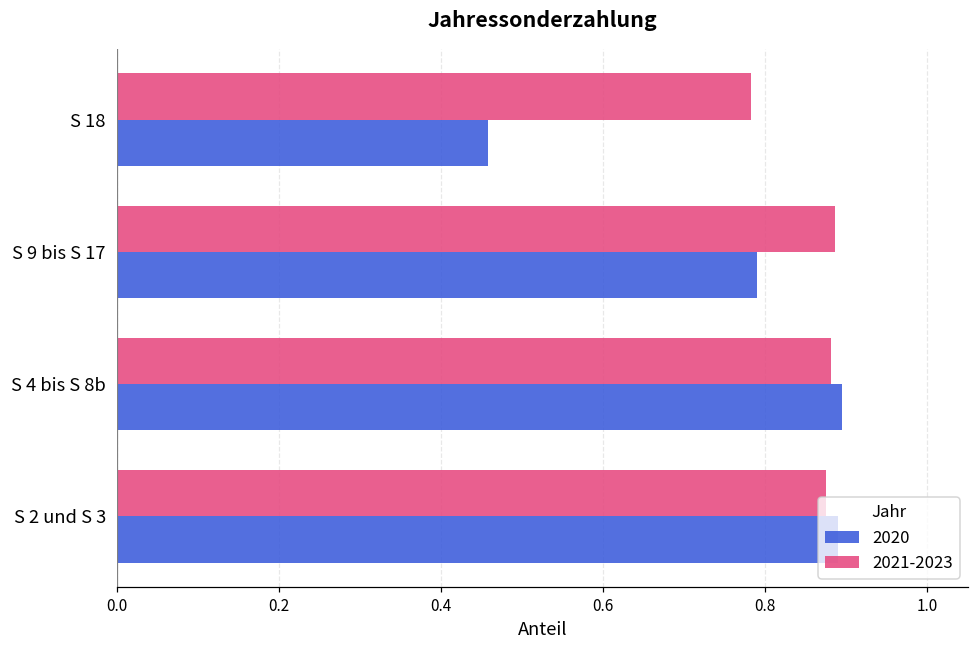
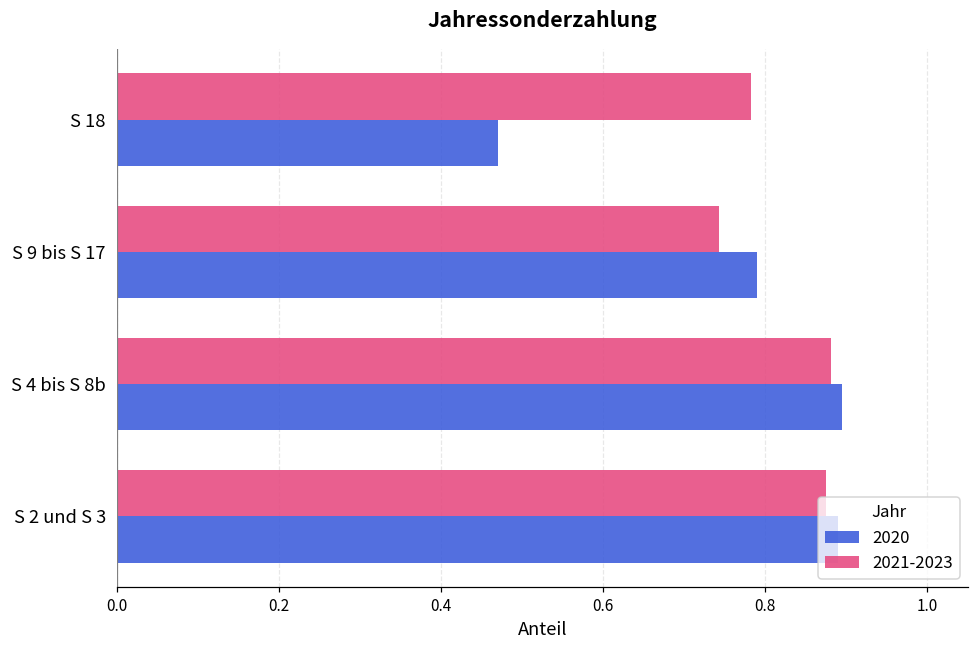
2020, S 18: 0.46 -> 0.47
2021-2023, S 9 bis S 17: 0.89 -> 0.74
